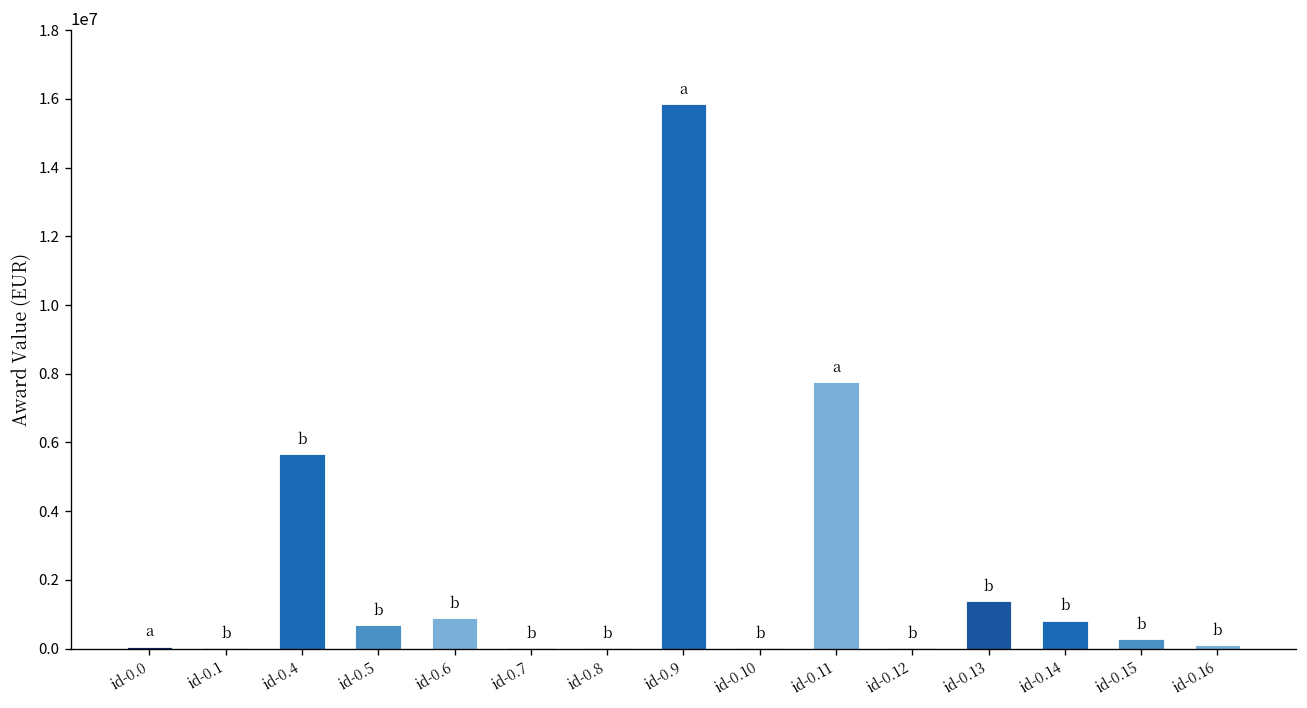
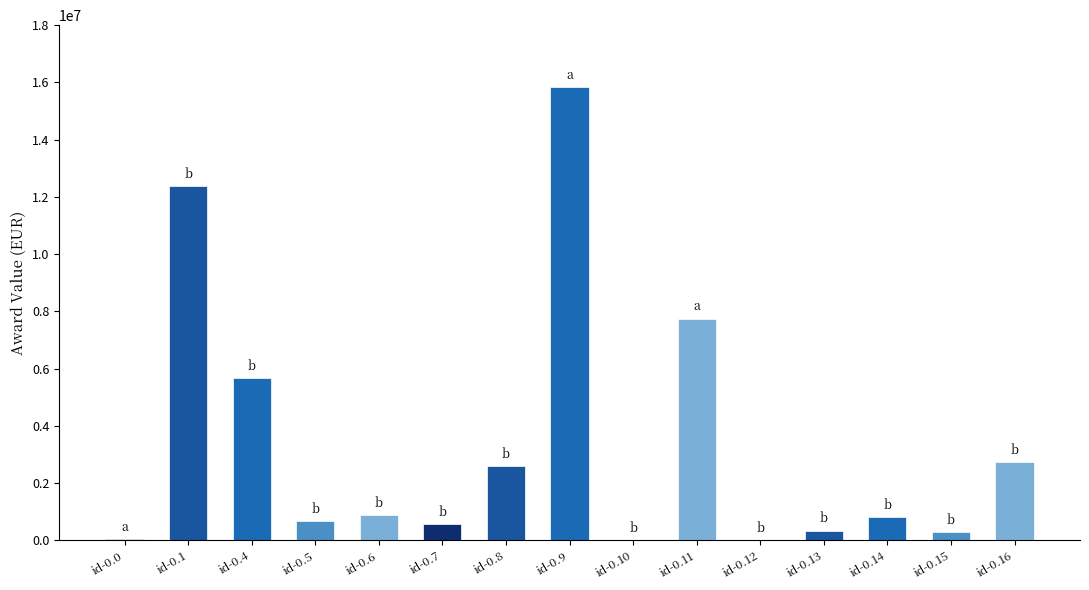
id-0.1: 0 -> 12400000
id-0.7: 0 -> 600000
id-0.8: 0 -> 2600000
id-0.13: 1400000 -> 300000
id-0.16: 100000 -> 2700000
